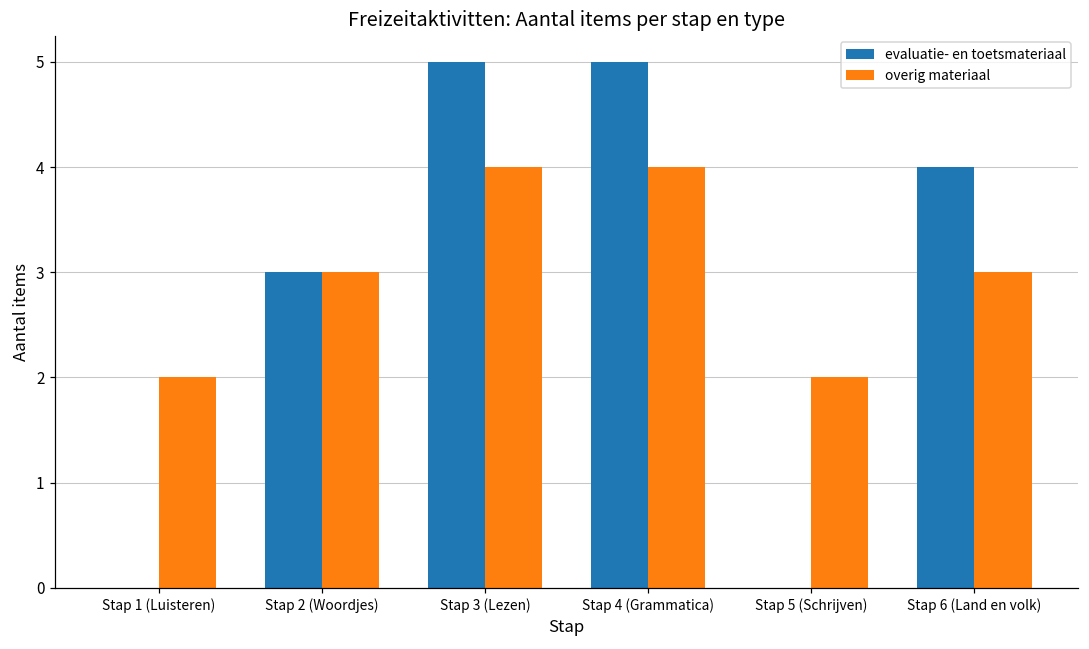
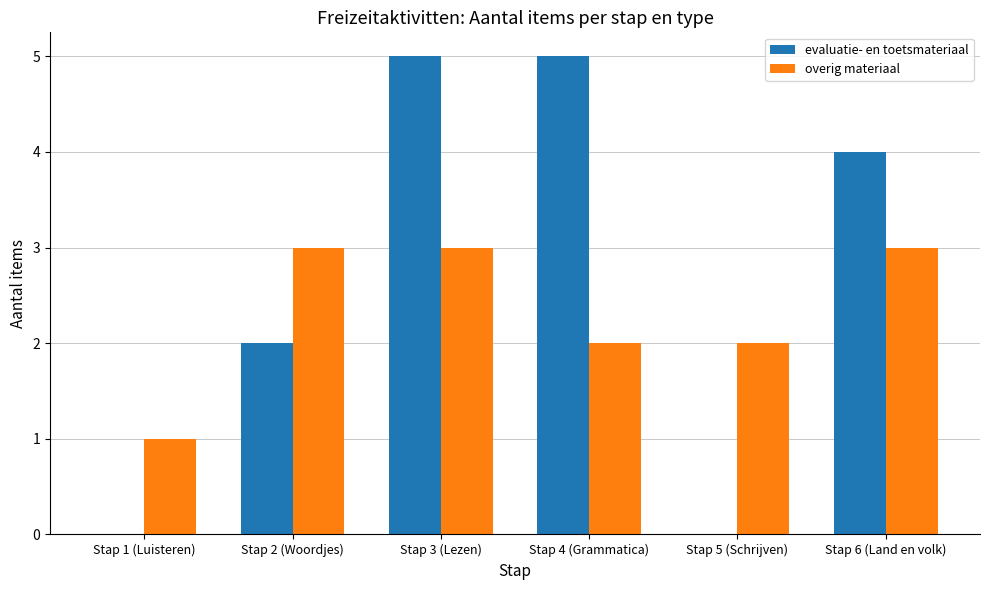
overig materiaal, Stap 1 (Luisteren): 2 -> 1
evaluatie- en toetsmateriaal, Stap 2 (Woordjes): 3 -> 2
overig materiaal, Stap 3 (Lezen): 4 -> 3
overig materiaal, Stap 4 (Grammatica): 4 -> 2
